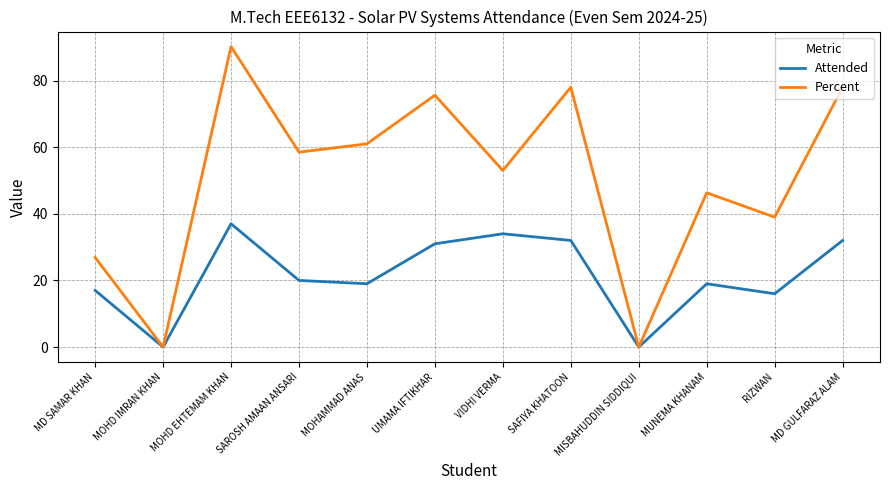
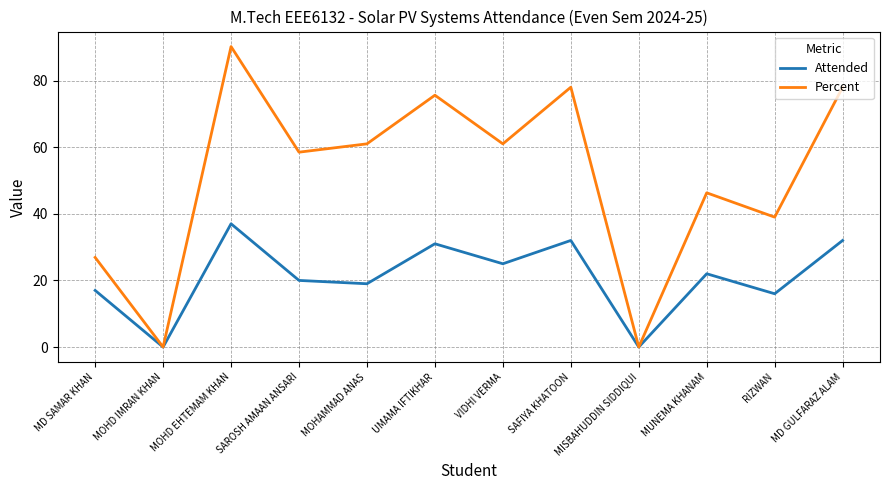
Attended, VIDHI VERMA: 34 -> 25
Percent, VIDHI VERMA: 53 -> 61
Attended, MUNEMA KHANAM: 19 -> 22
